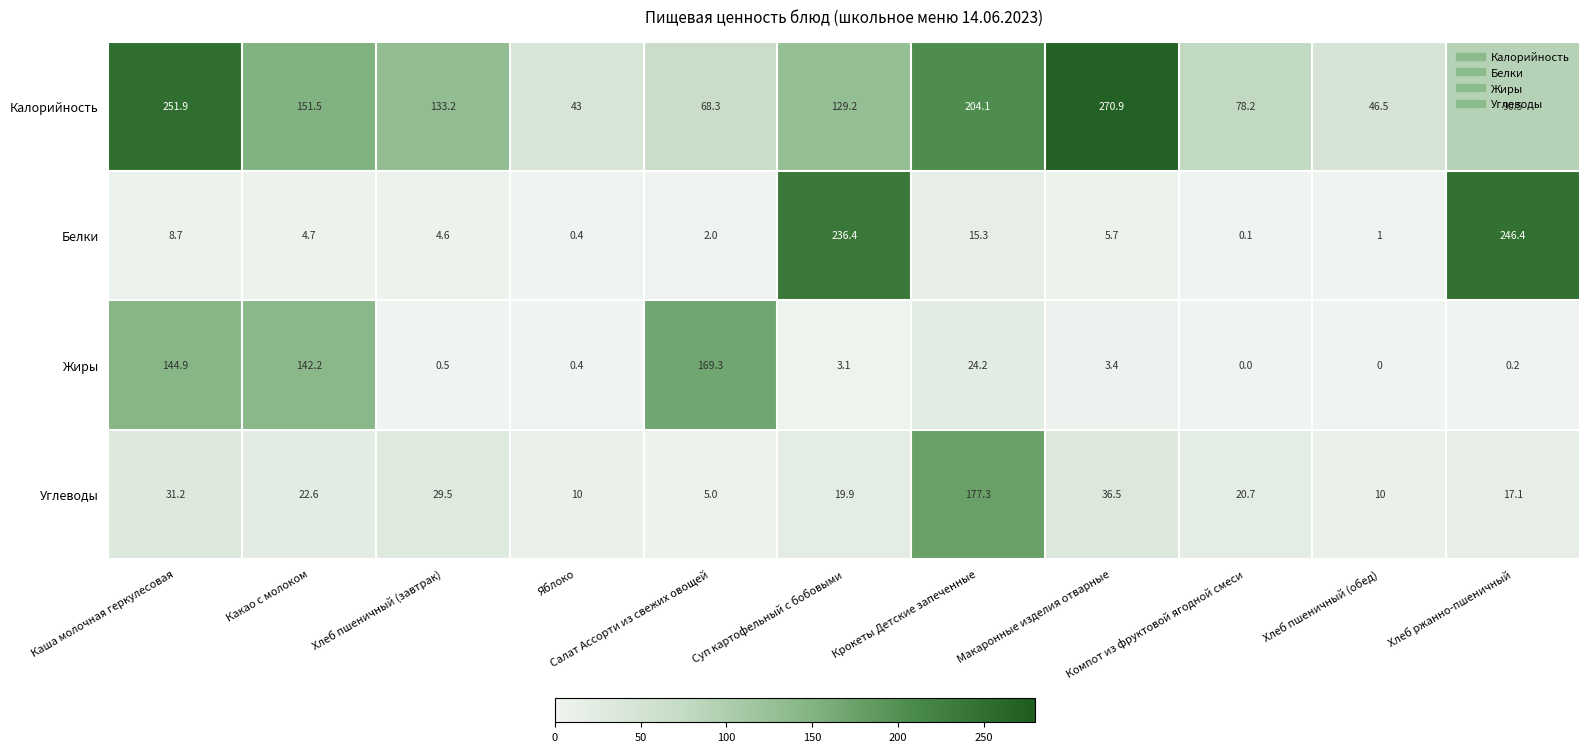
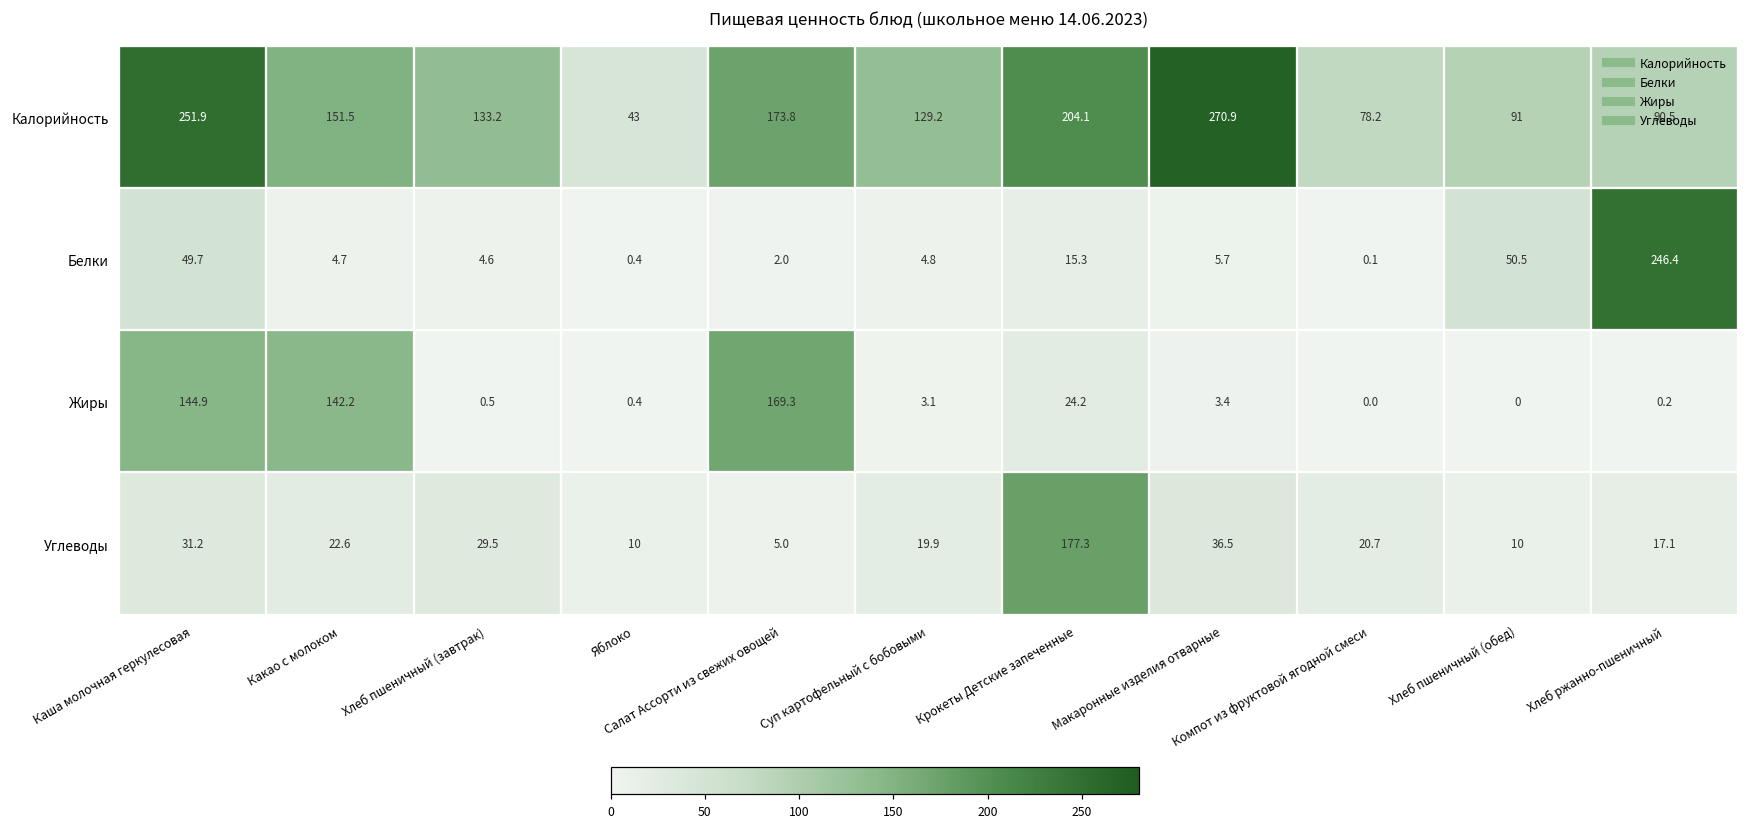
Калорийность, Салат Ассорти из свежих овощей: 68.3 -> 173.8
Калорийность, Хлеб пшеничный (обед): 46.5 -> 91
Белки, Каша молочная геркулесовая: 8.7 -> 49.7
Белки, Суп картофельный с бобовыми: 236.4 -> 4.8
Белки, Хлеб пшеничный (обед): 1 -> 50.5
